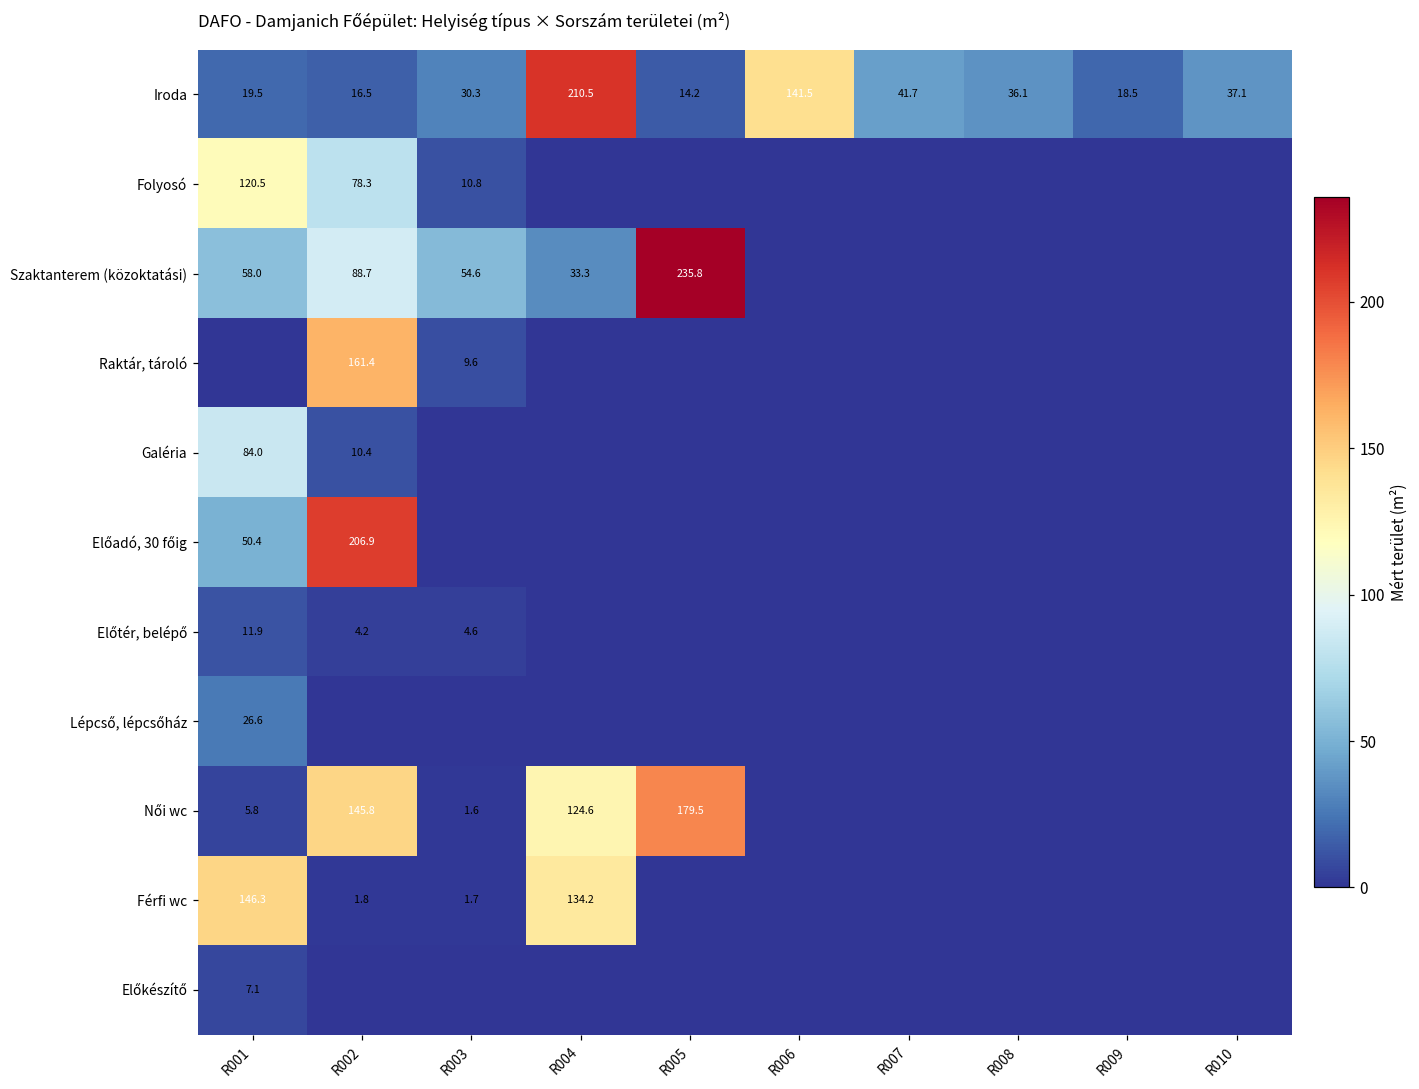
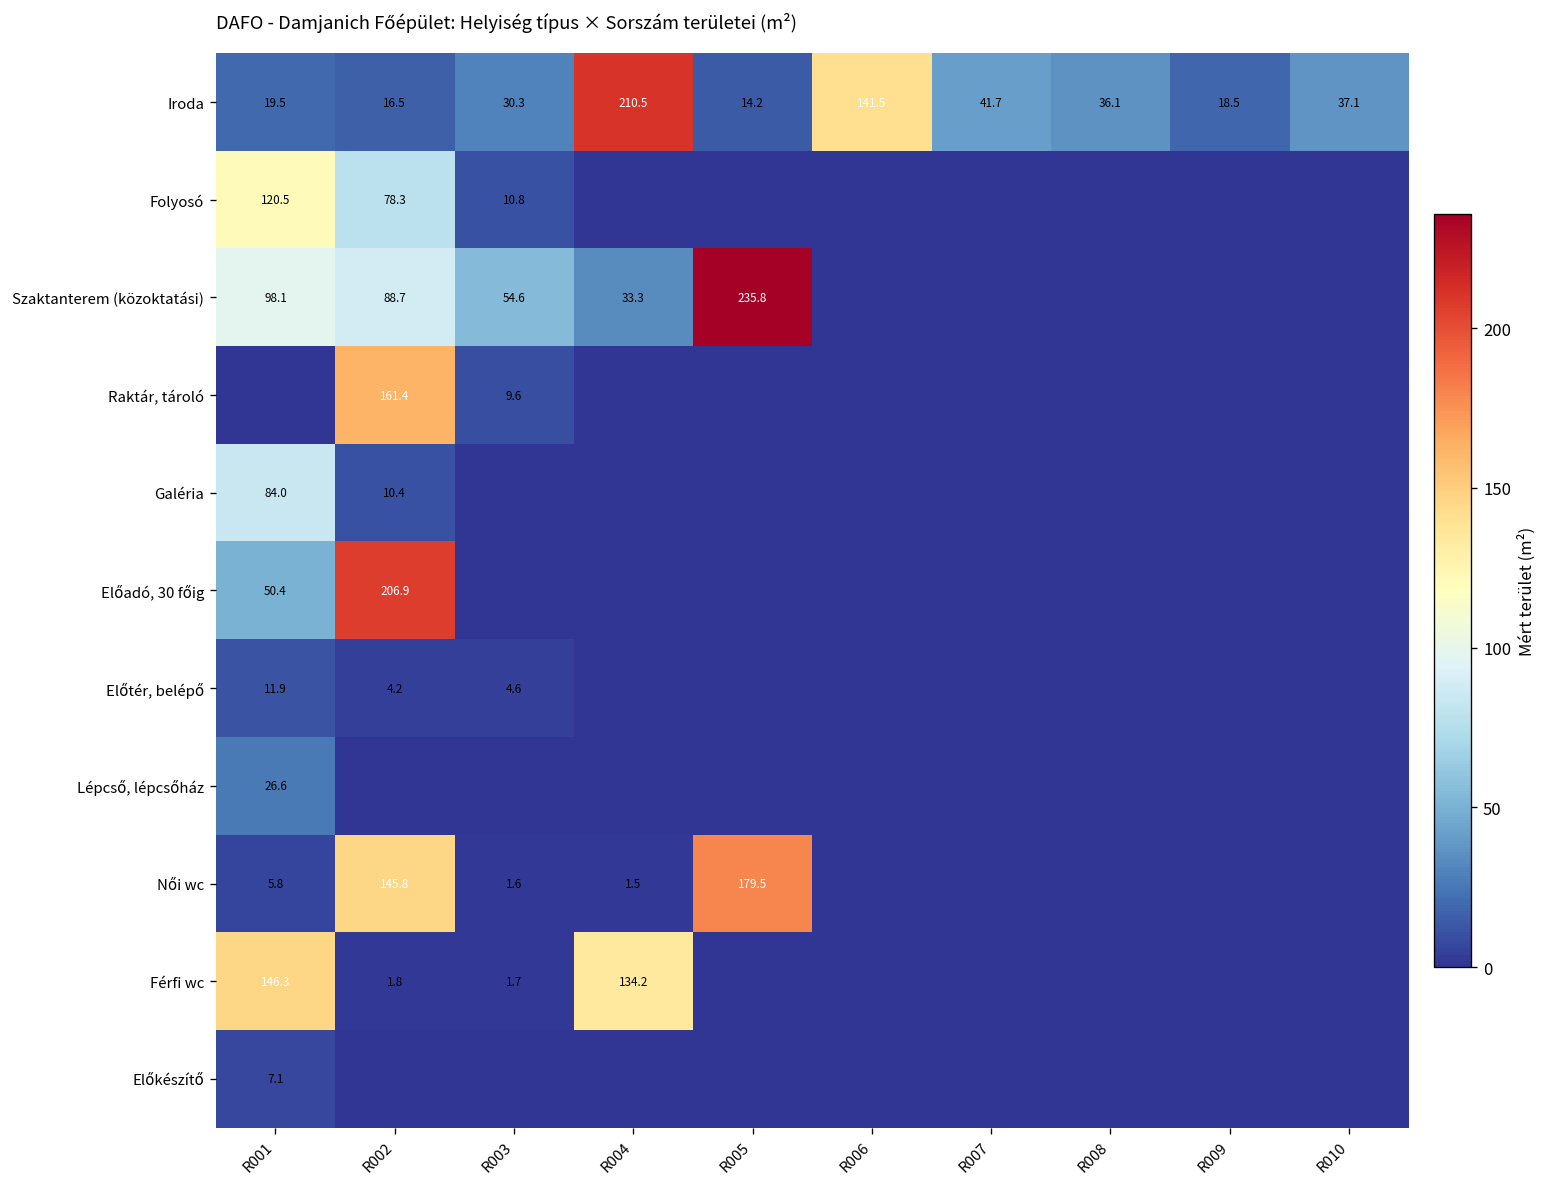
Szaktanterem (közoktatási), R001: 58.0 -> 98.1
Női wc, R004: 124.6 -> 1.5
